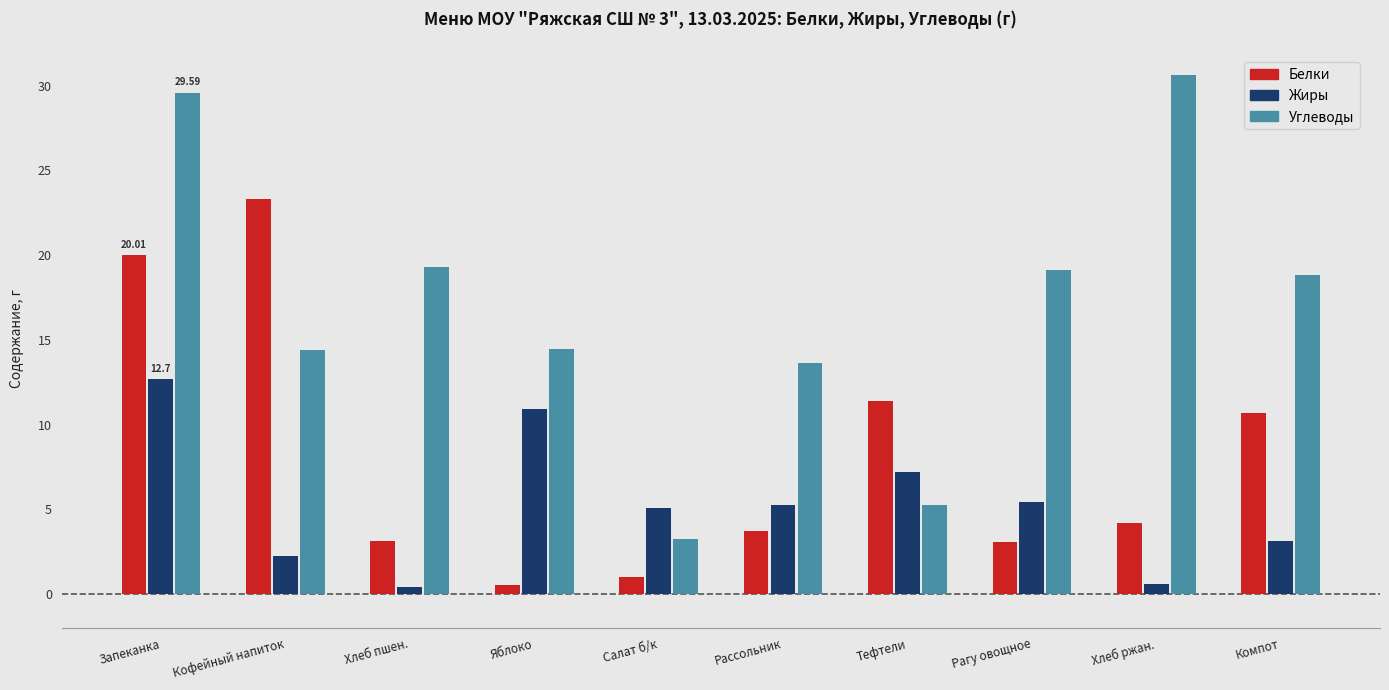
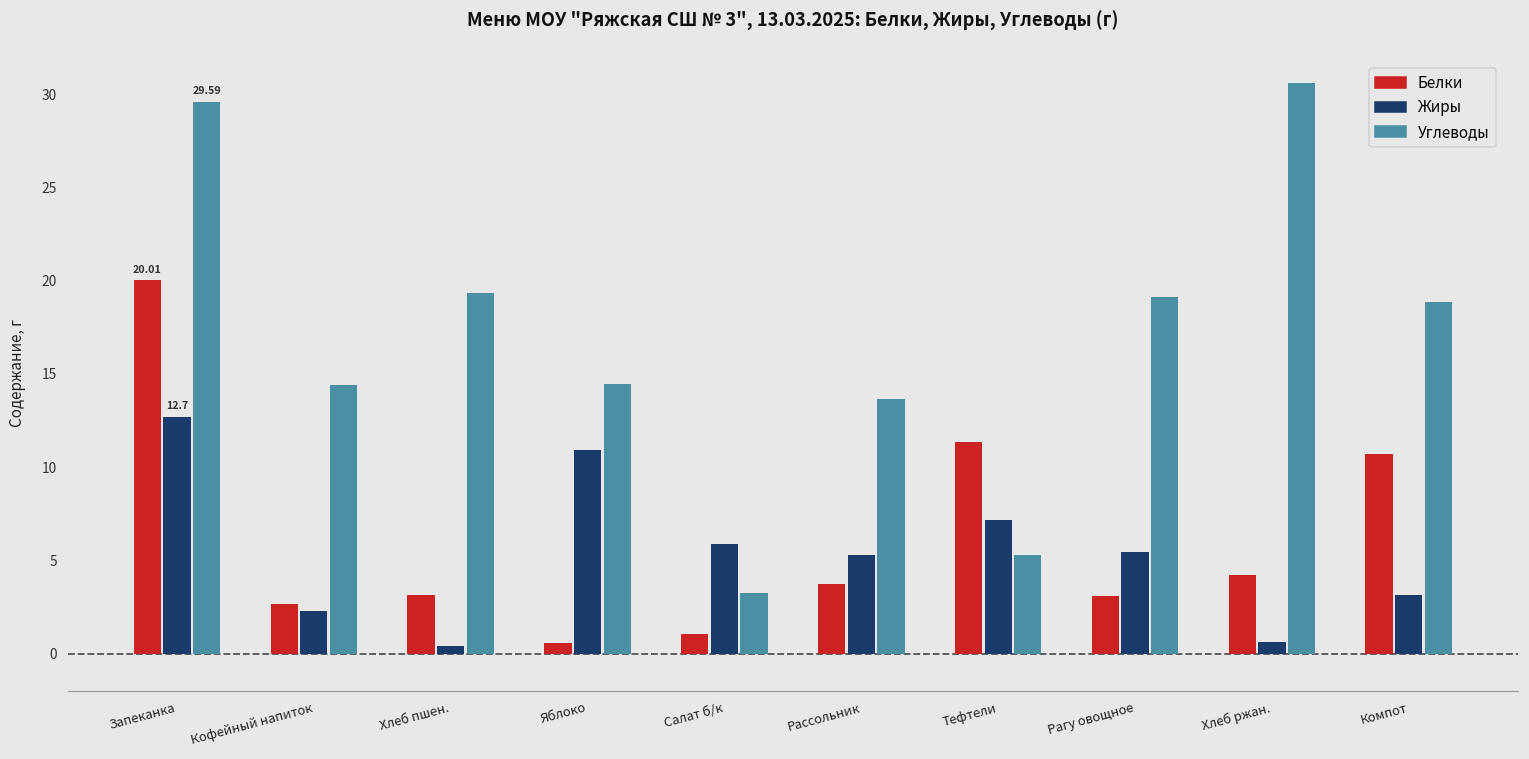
Белки, Кофейный напиток: 23.3 -> 2.7
Жиры, Салат б/к: 5.1 -> 5.9
